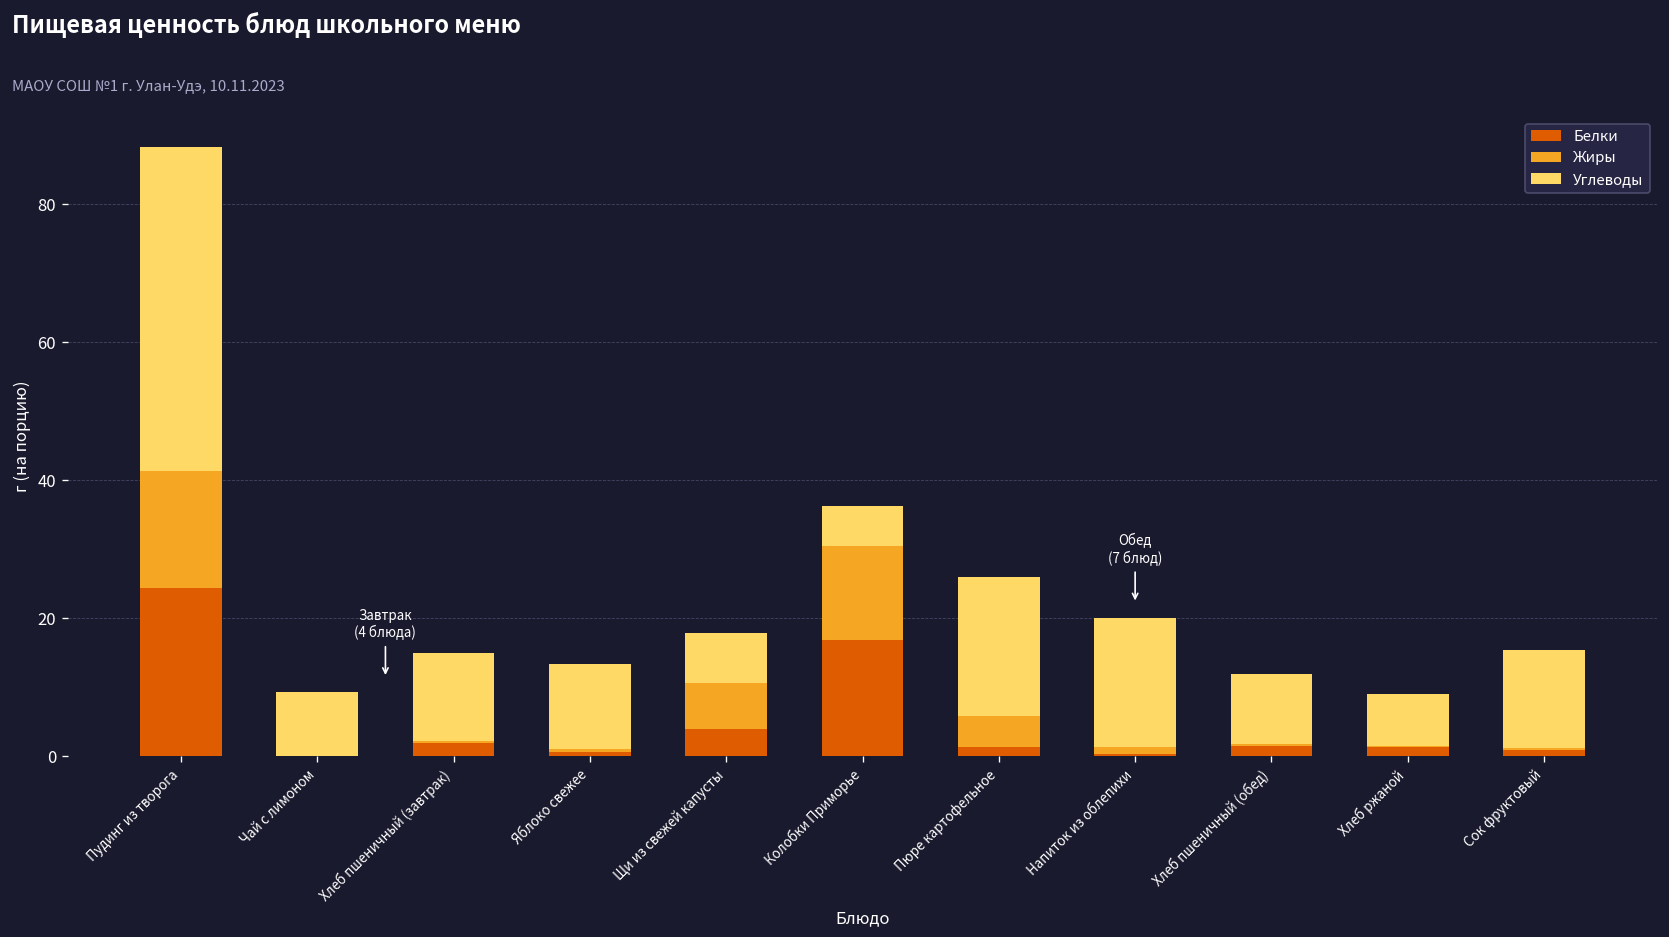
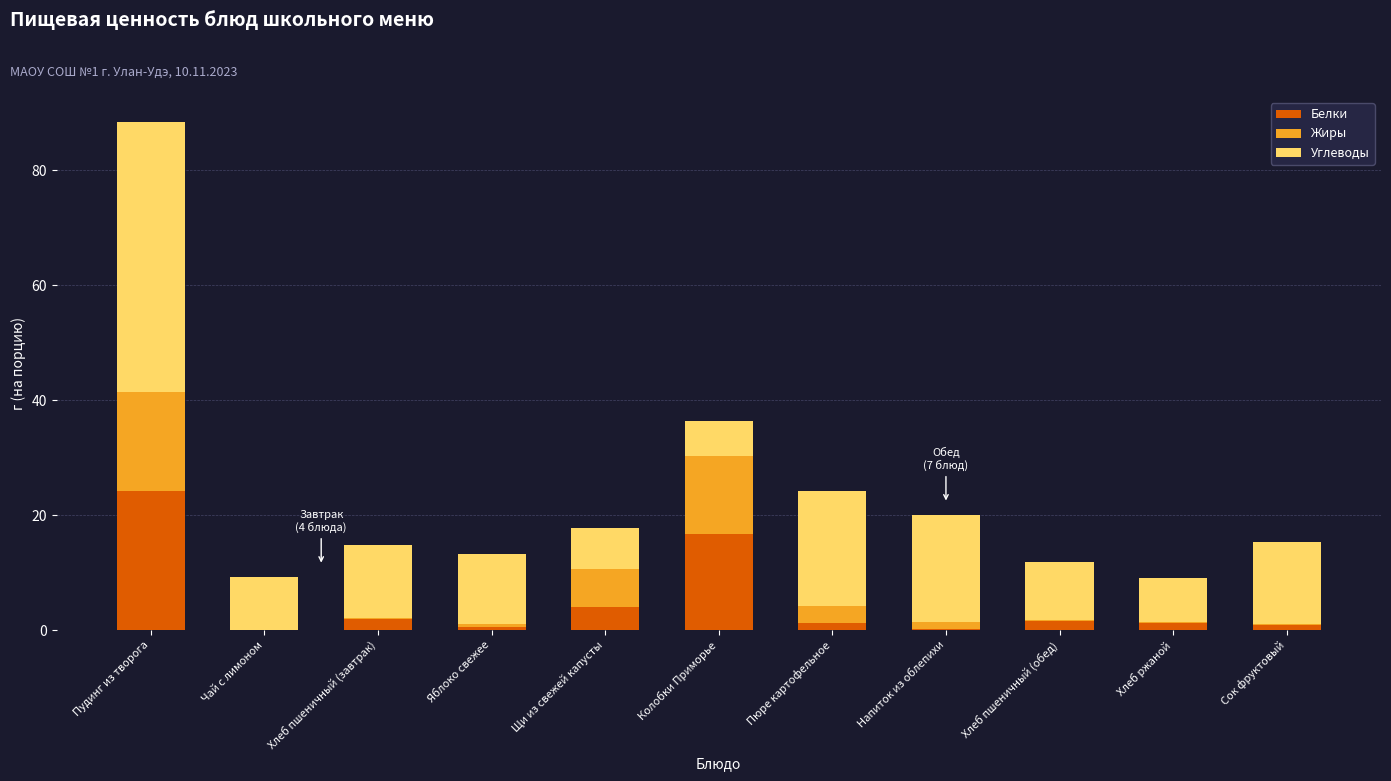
Жиры, Пюре картофельное: 4 -> 3
